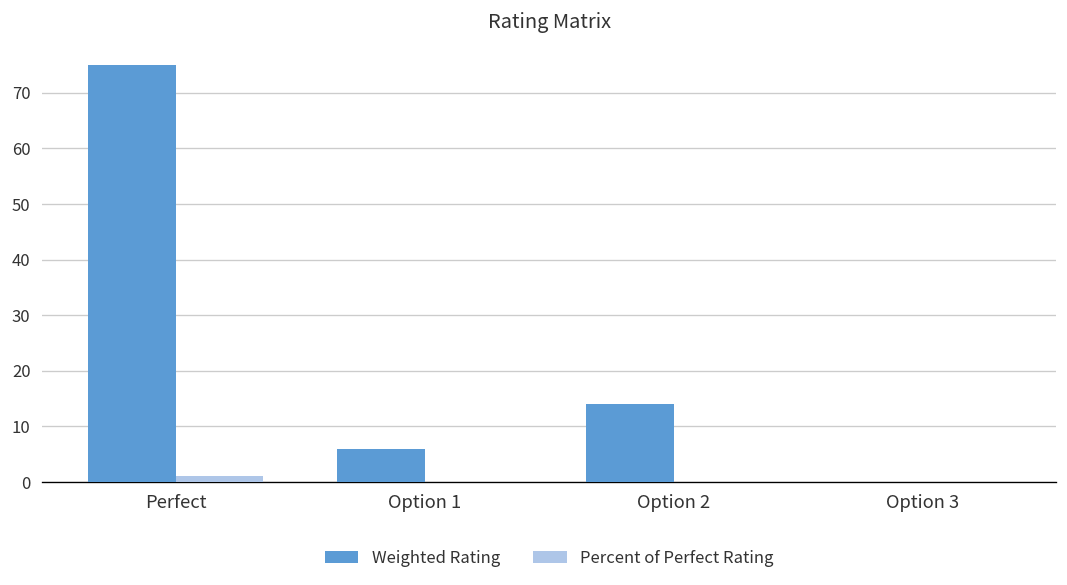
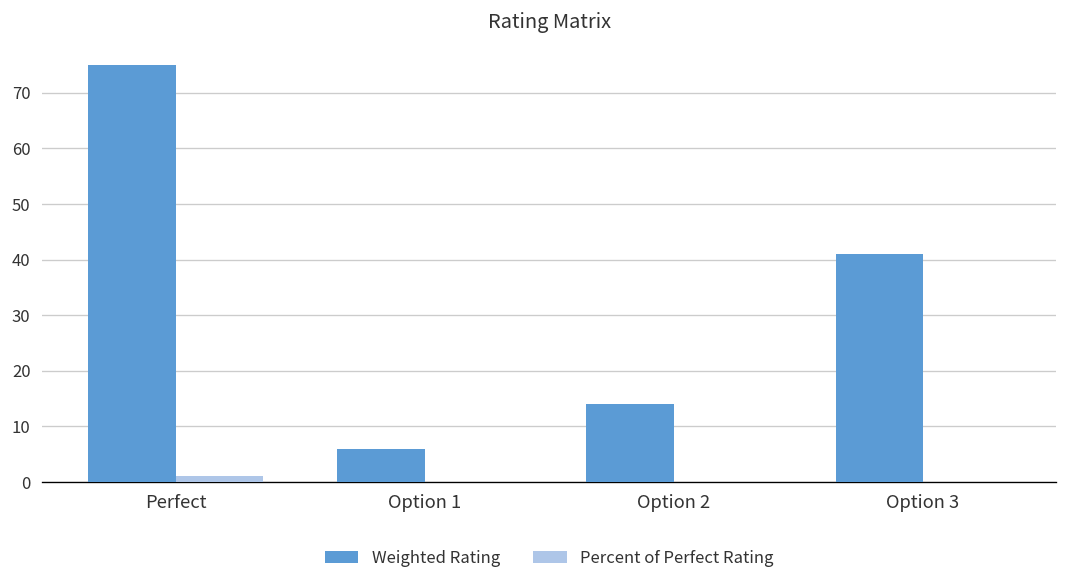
Weighted Rating, Option 3: 0 -> 41
